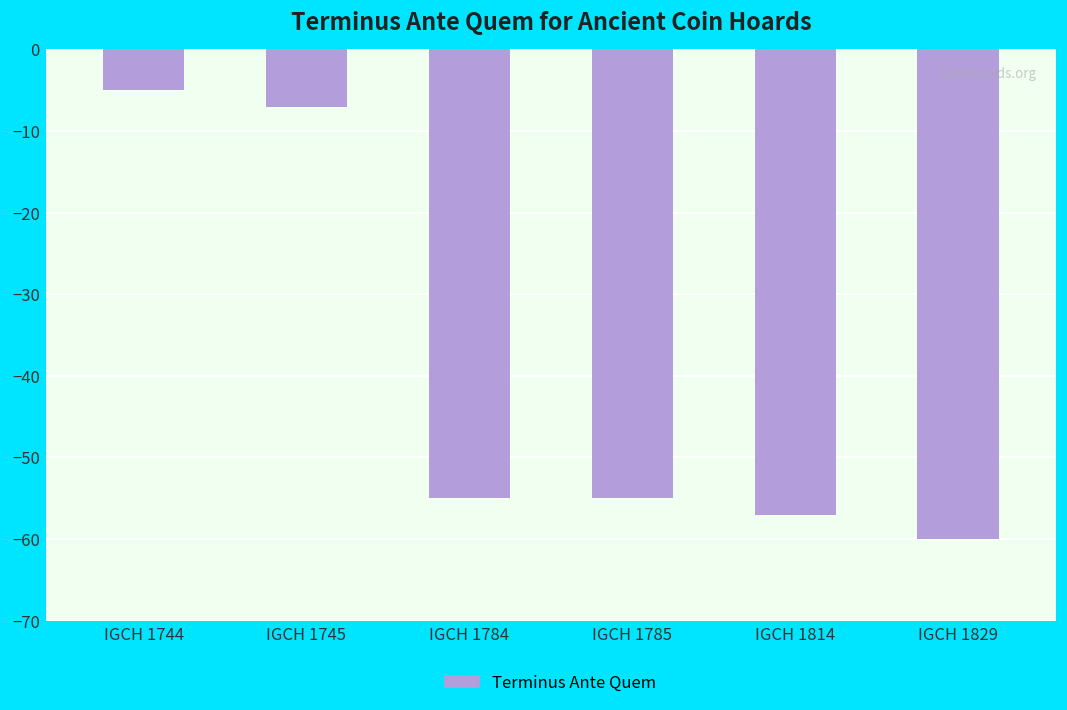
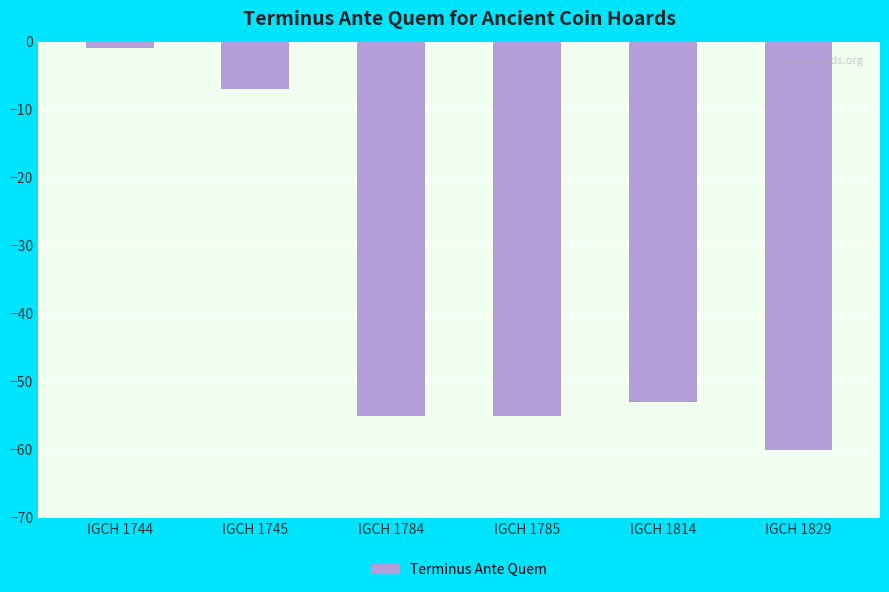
IGCH 1744: -5 -> -1
IGCH 1814: -57 -> -53
